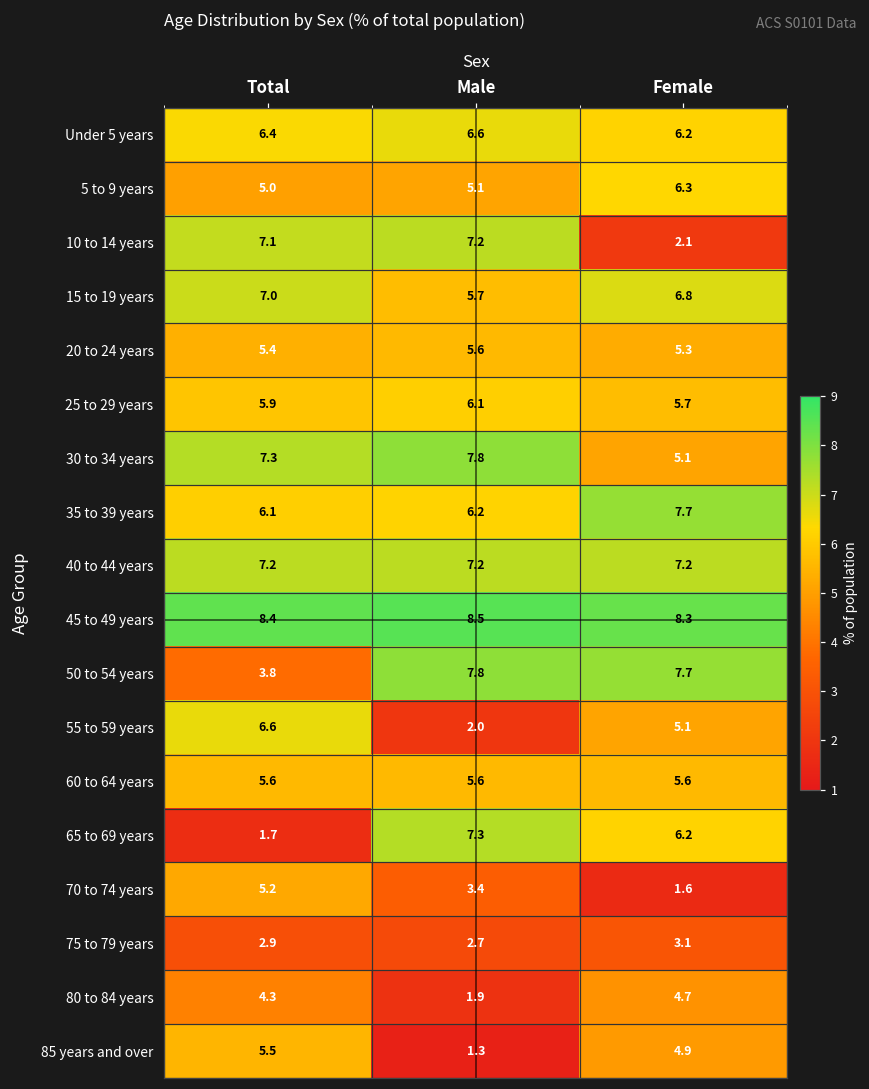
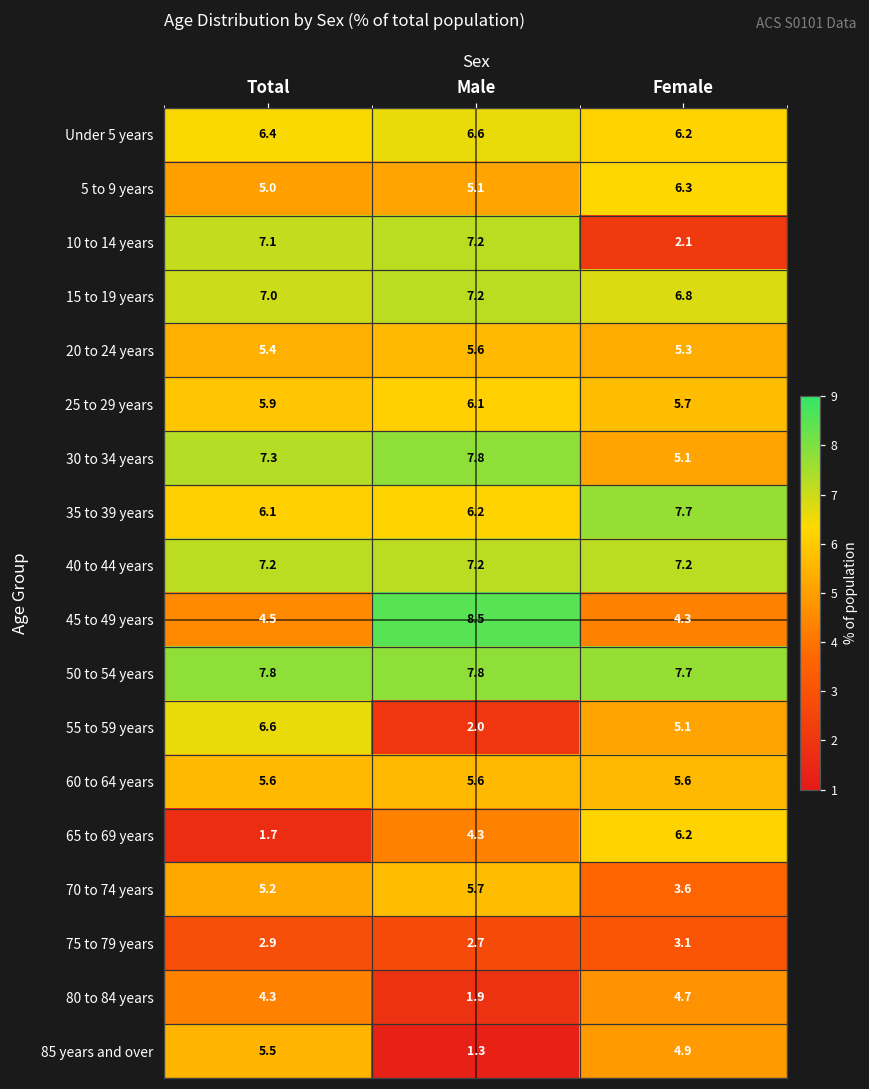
15 to 19 years, Male: 5.7 -> 7.2
45 to 49 years, Total: 8.4 -> 4.5
45 to 49 years, Female: 8.3 -> 4.3
50 to 54 years, Total: 3.8 -> 7.8
65 to 69 years, Male: 7.3 -> 4.3
70 to 74 years, Male: 3.4 -> 5.7
70 to 74 years, Female: 1.6 -> 3.6
